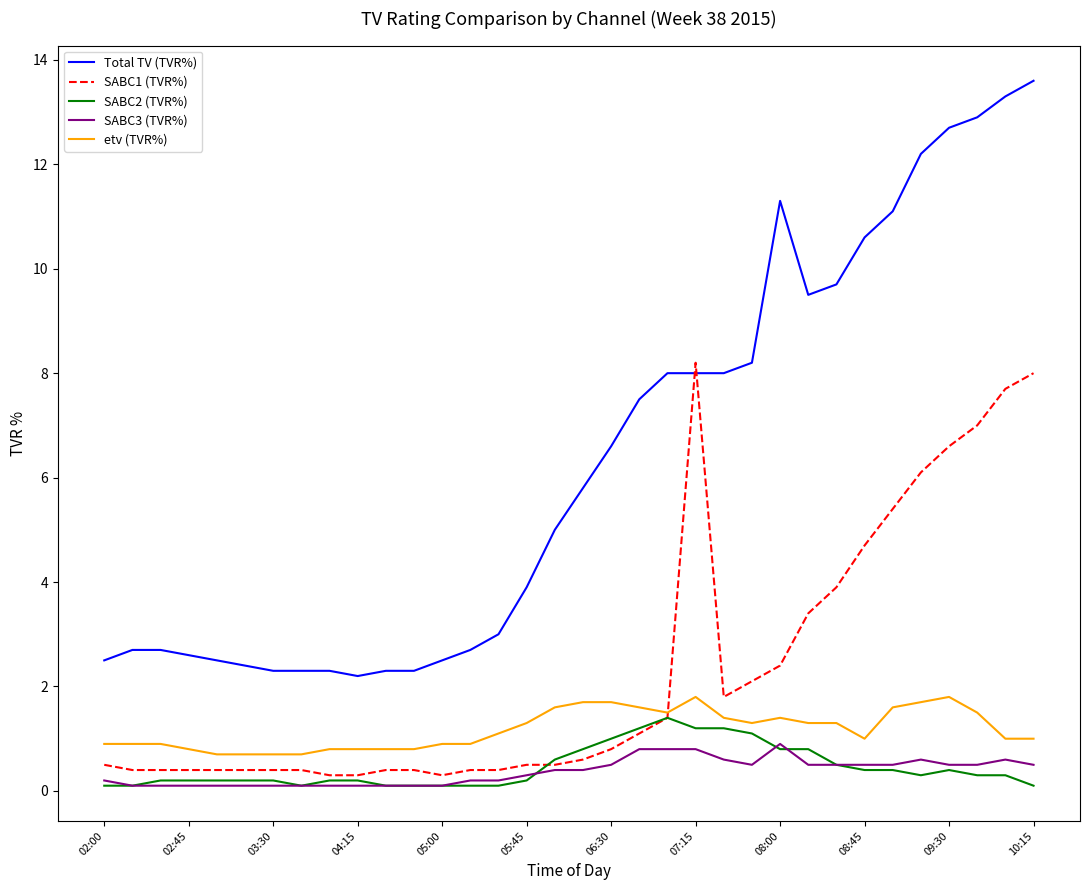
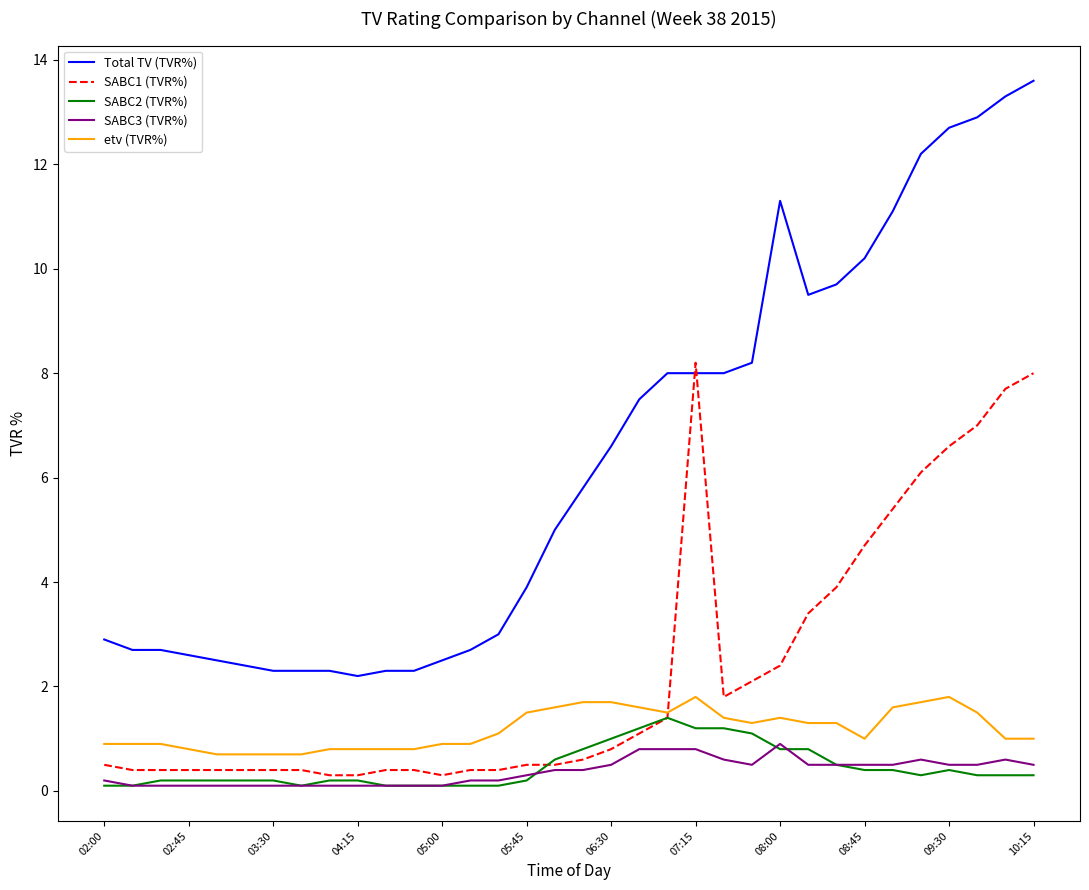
Total TV (TVR%), 02:00: 2.5 -> 2.9
etv (TVR%), 05:45: 1.3 -> 1.5
Total TV (TVR%), 08:45: 10.6 -> 10.2
SABC2 (TVR%), 10:15: 0.1 -> 0.3
